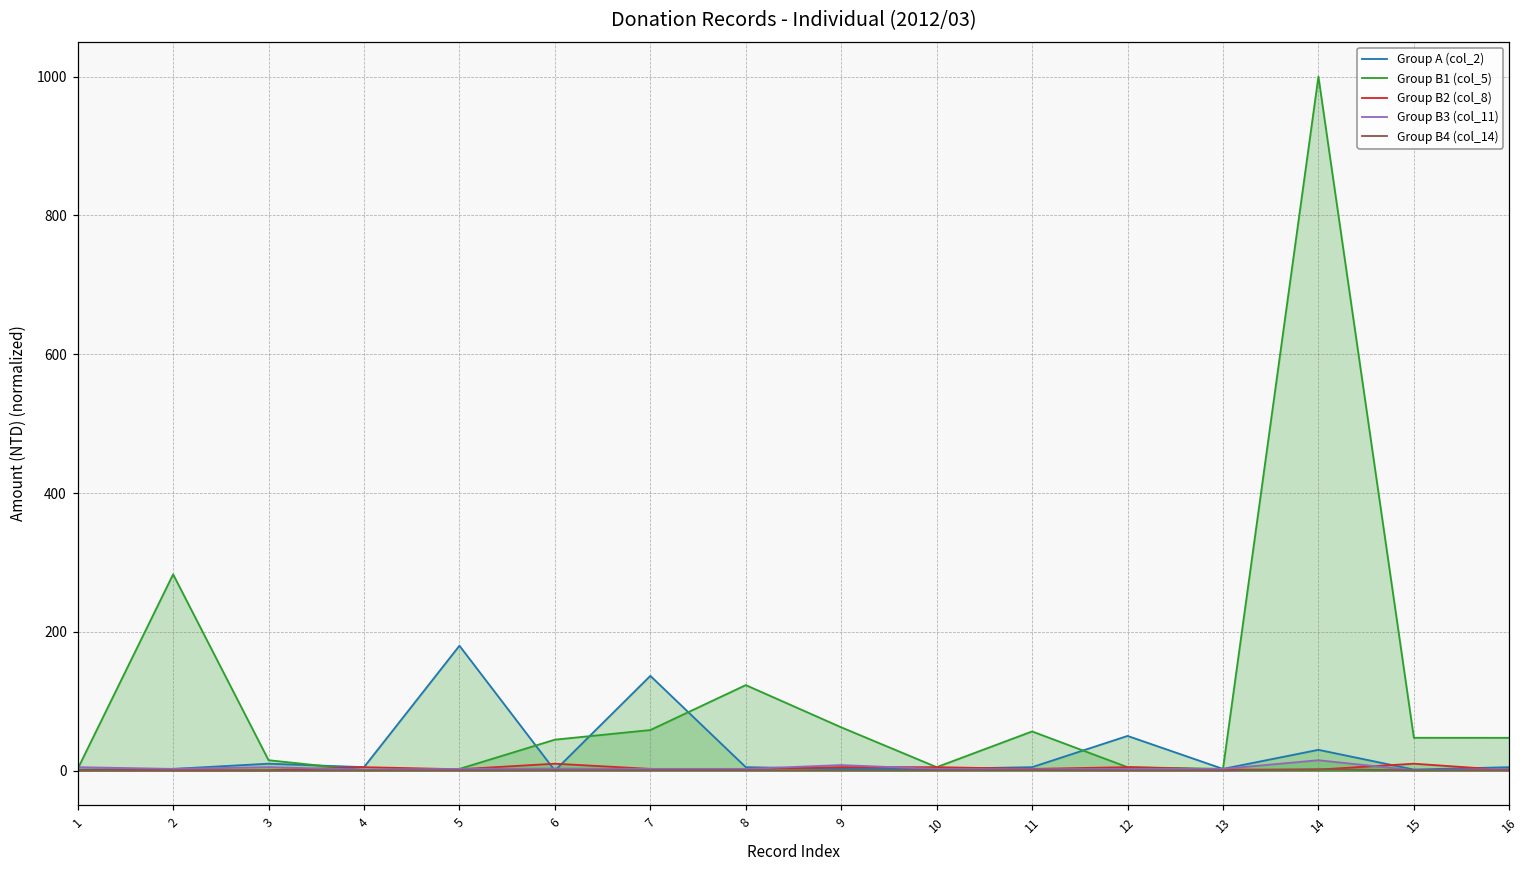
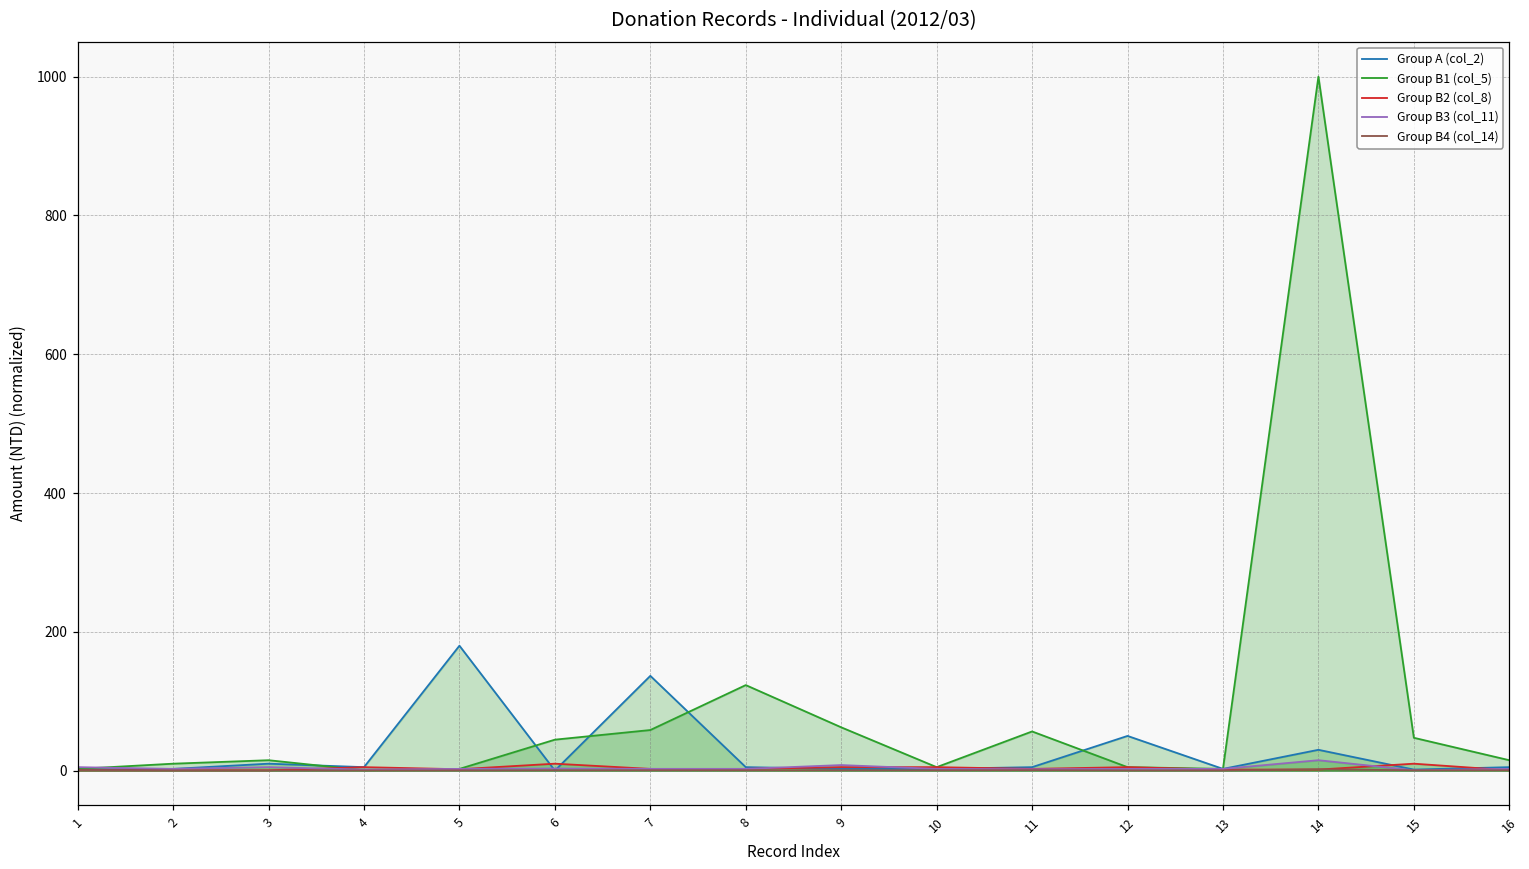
Group B1 (col_5), 2: 280 -> 10
Group B1 (col_5), 16: 50 -> 20
